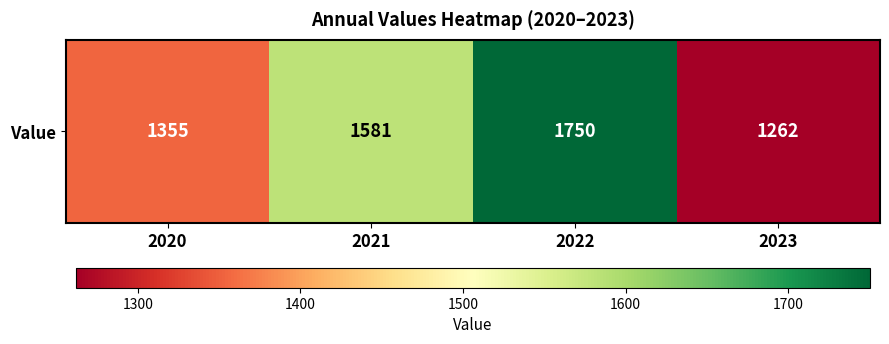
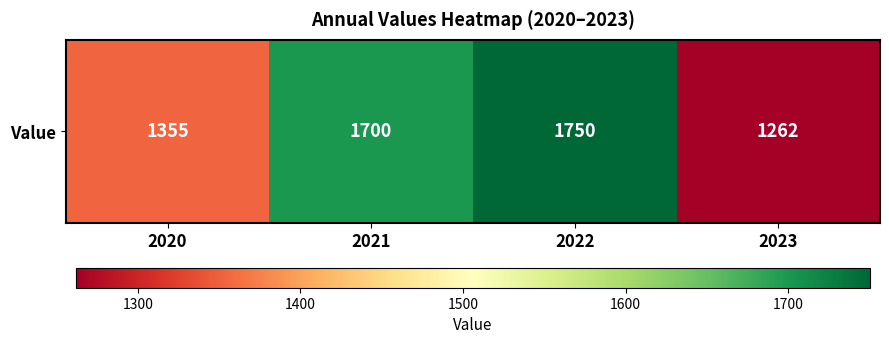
Value, 2021: 1581 -> 1700
